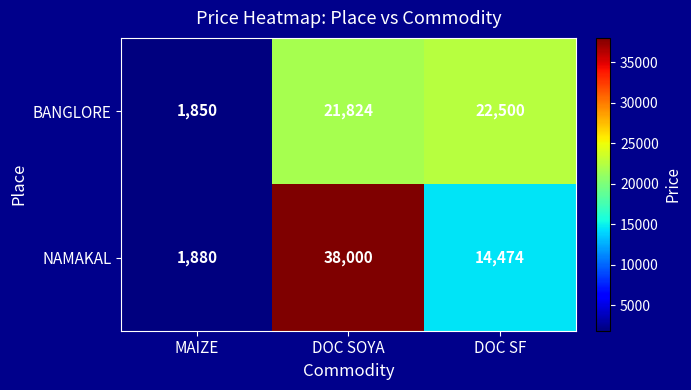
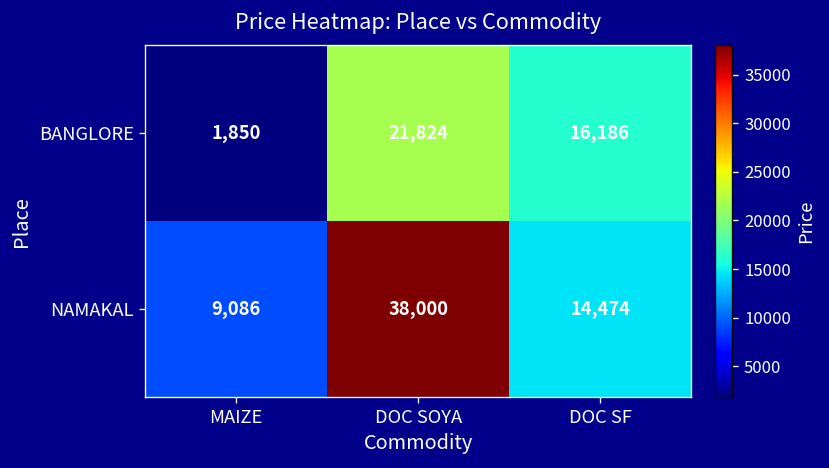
BANGLORE, DOC SF: 22,500 -> 16,186
NAMAKAL, MAIZE: 1,880 -> 9,086
